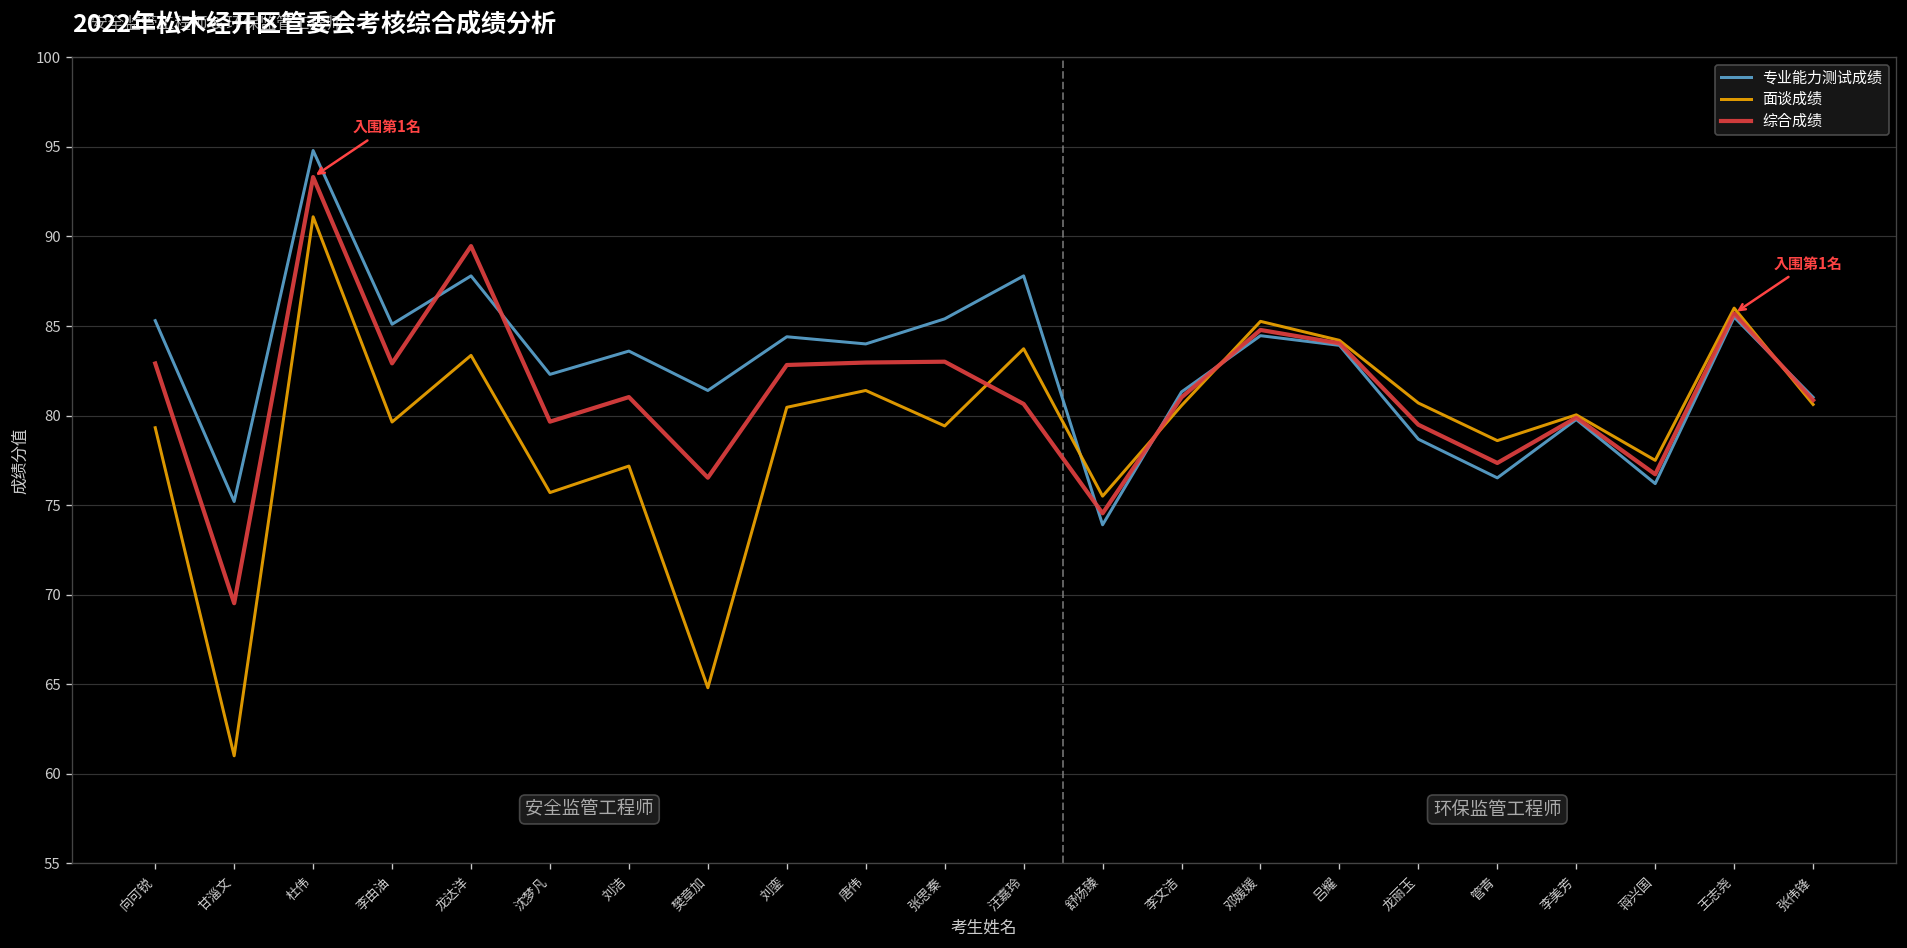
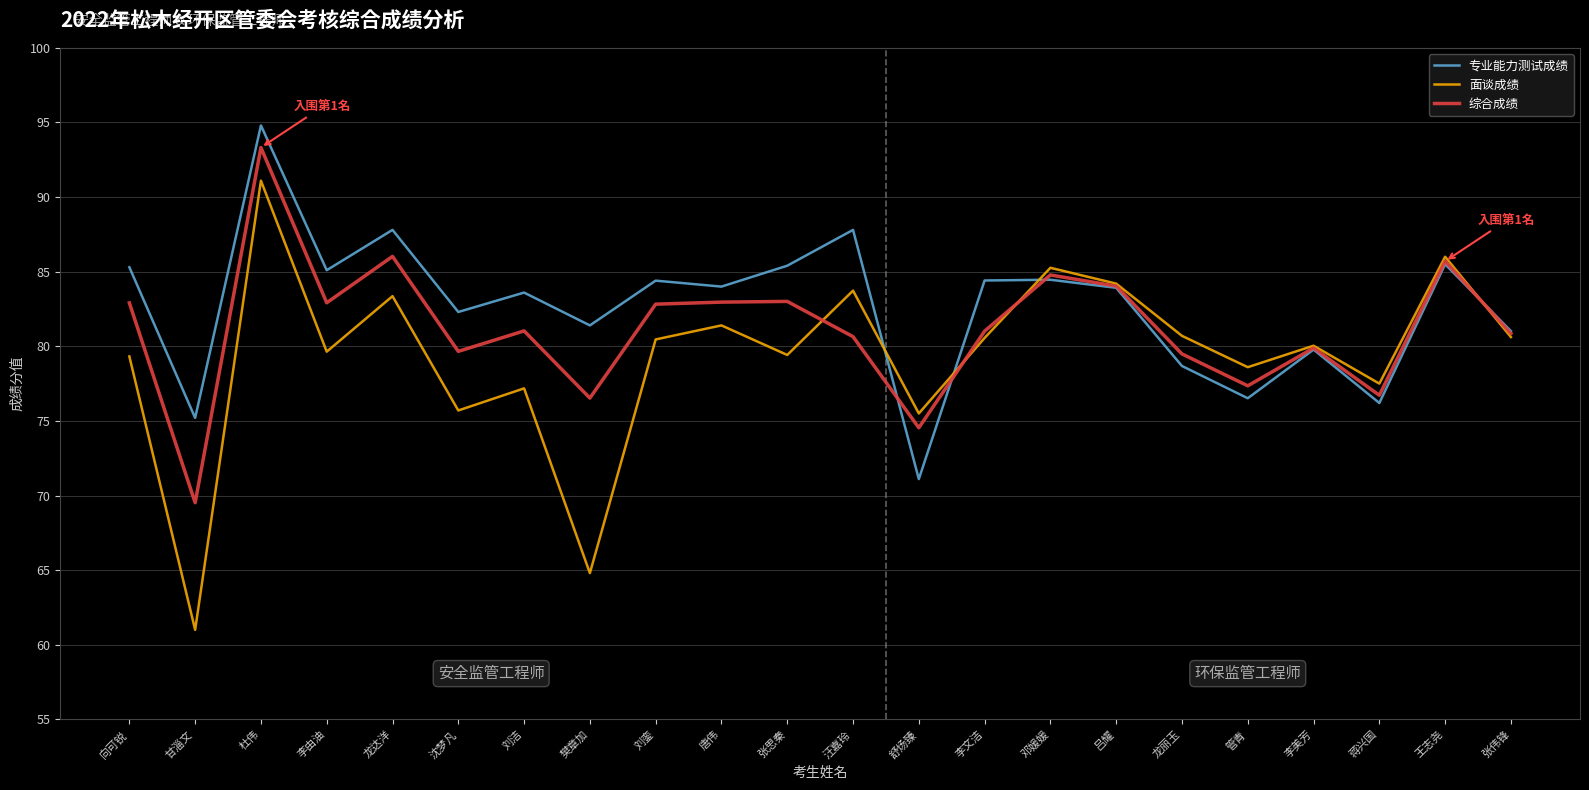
综合成绩, 龙达洋: 89.5 -> 86.0
专业能力测试成绩, 舒炀臻: 73.9 -> 71.1
专业能力测试成绩, 李文洁: 81.3 -> 84.4
